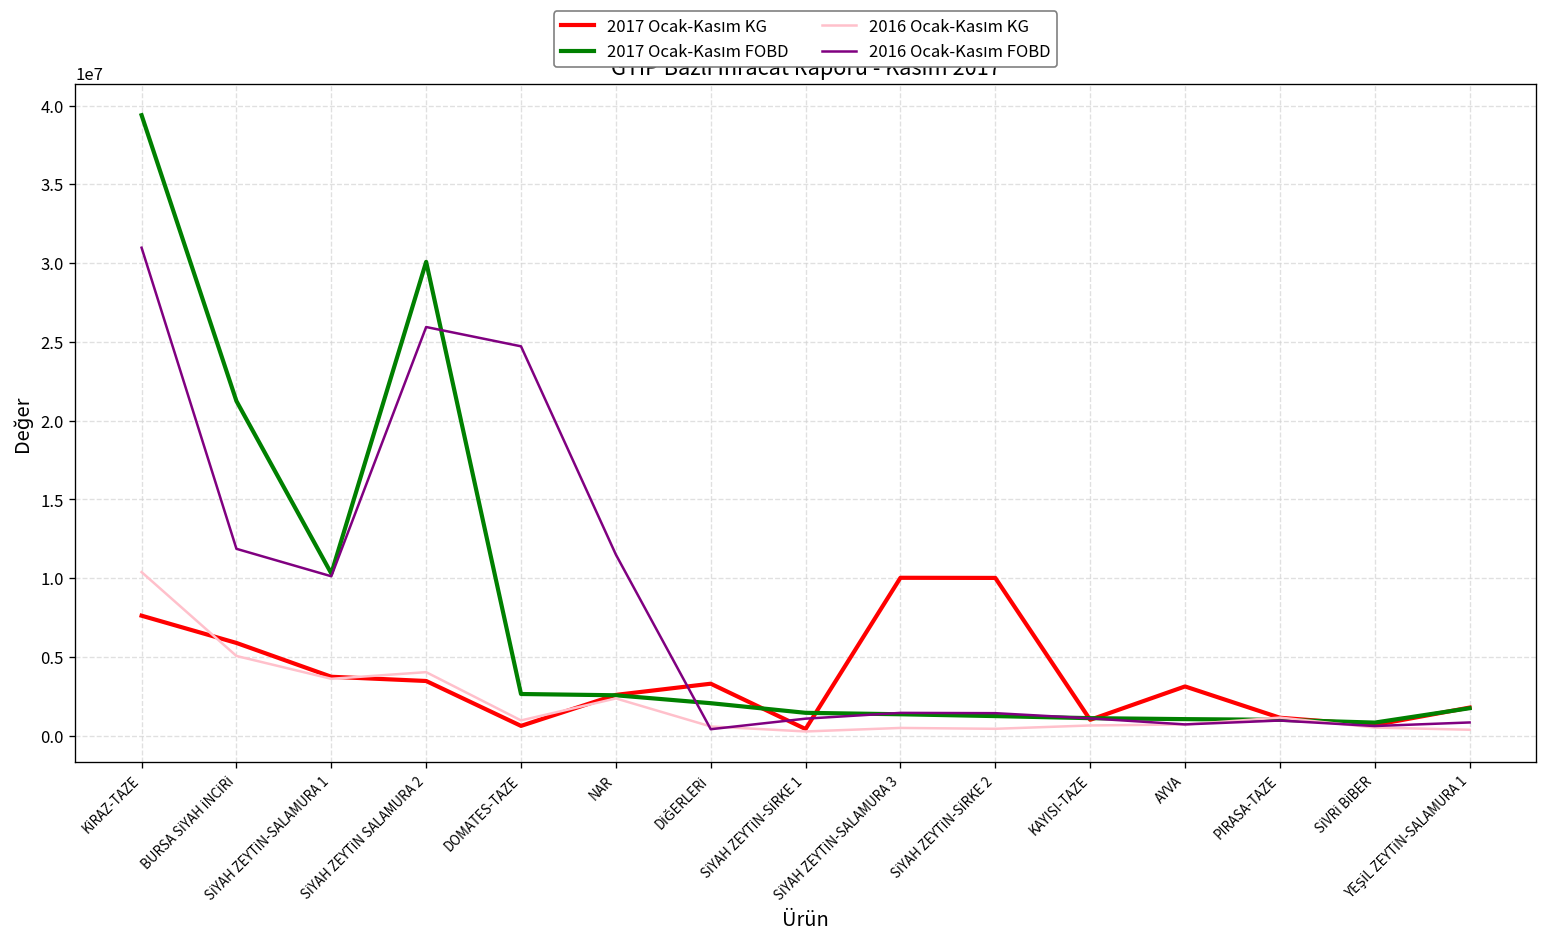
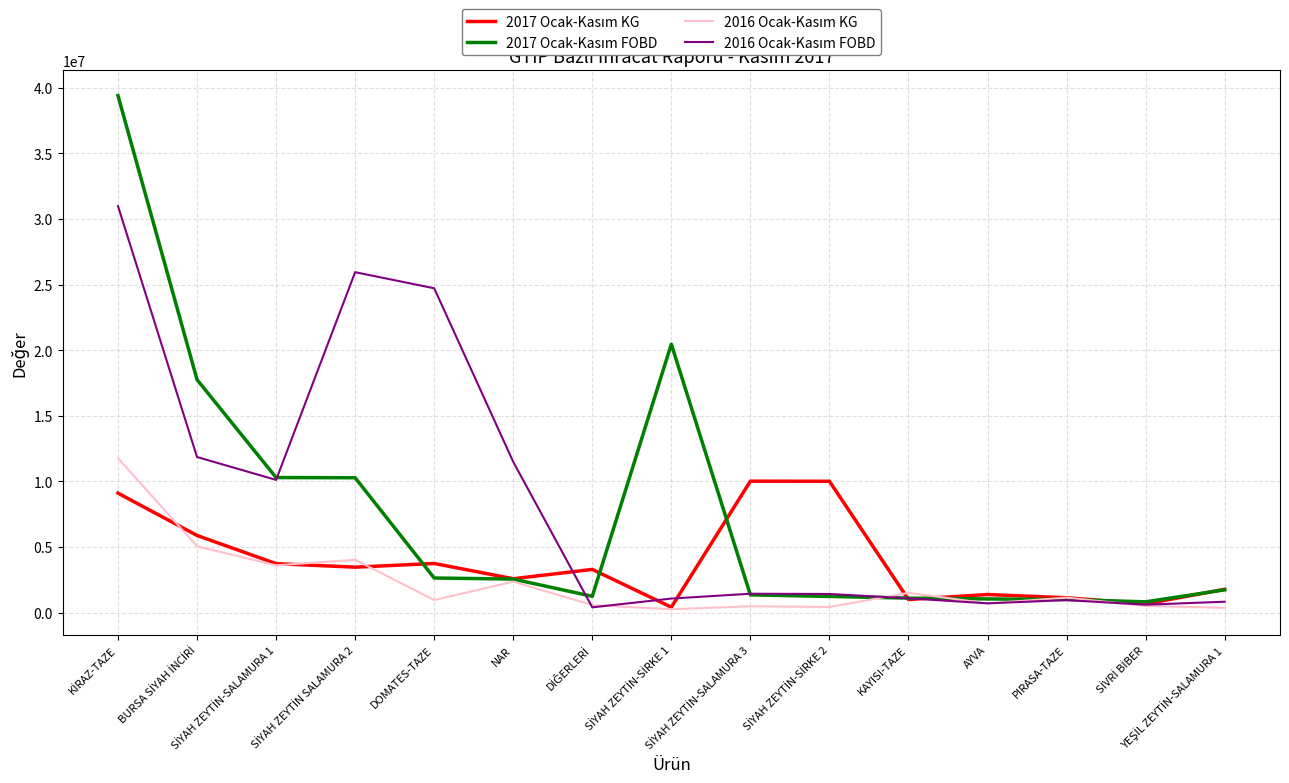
2017 Ocak-Kasım KG, KİRAZ-TAZE: 7600000 -> 9100000
2016 Ocak-Kasım KG, KİRAZ-TAZE: 10400000 -> 11800000
2017 Ocak-Kasım FOBD, BURSA SİYAH İNCİRİ: 21200000 -> 17800000
2017 Ocak-Kasım FOBD, SİYAH ZEYTİN SALAMURA 2: 30100000 -> 10300000
2017 Ocak-Kasım KG, DOMATES-TAZE: 600000 -> 3800000
2017 Ocak-Kasım FOBD, DİĞERLERİ: 2100000 -> 1200000
2017 Ocak-Kasım FOBD, SİYAH ZEYTİN-SİRKE 1: 1400000 -> 20500000
2016 Ocak-Kasım KG, KAYISI-TAZE: 600000 -> 1500000
2017 Ocak-Kasım KG, AYVA: 3100000 -> 1400000
